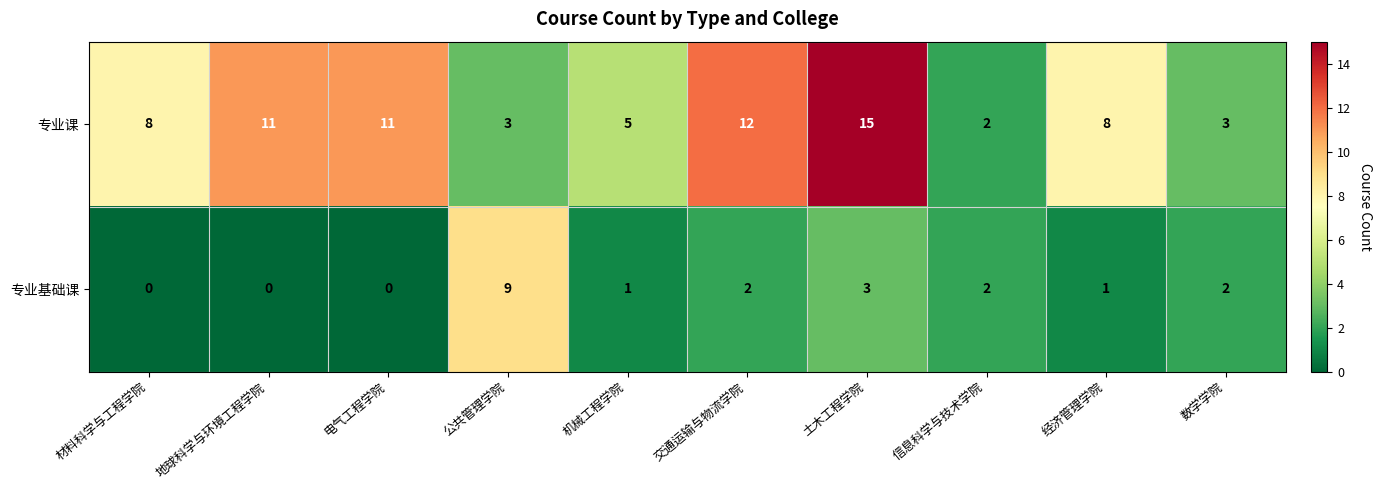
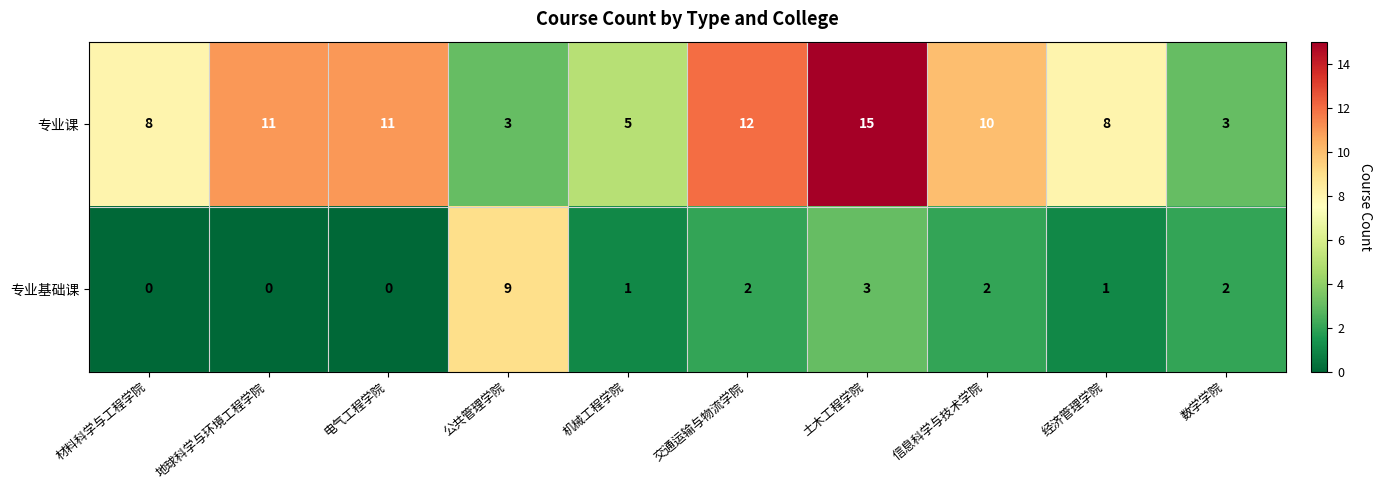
专业课, 信息科学与技术学院: 2 -> 10
